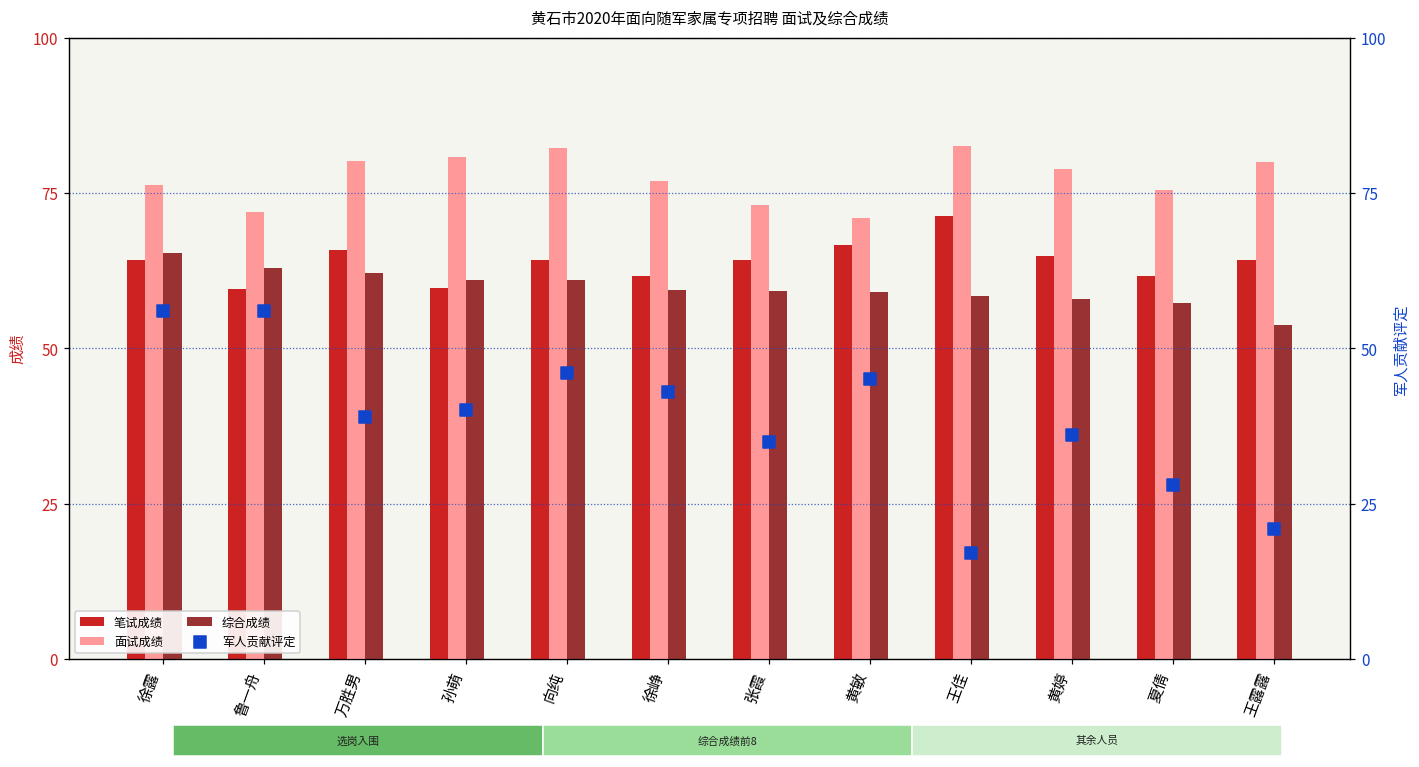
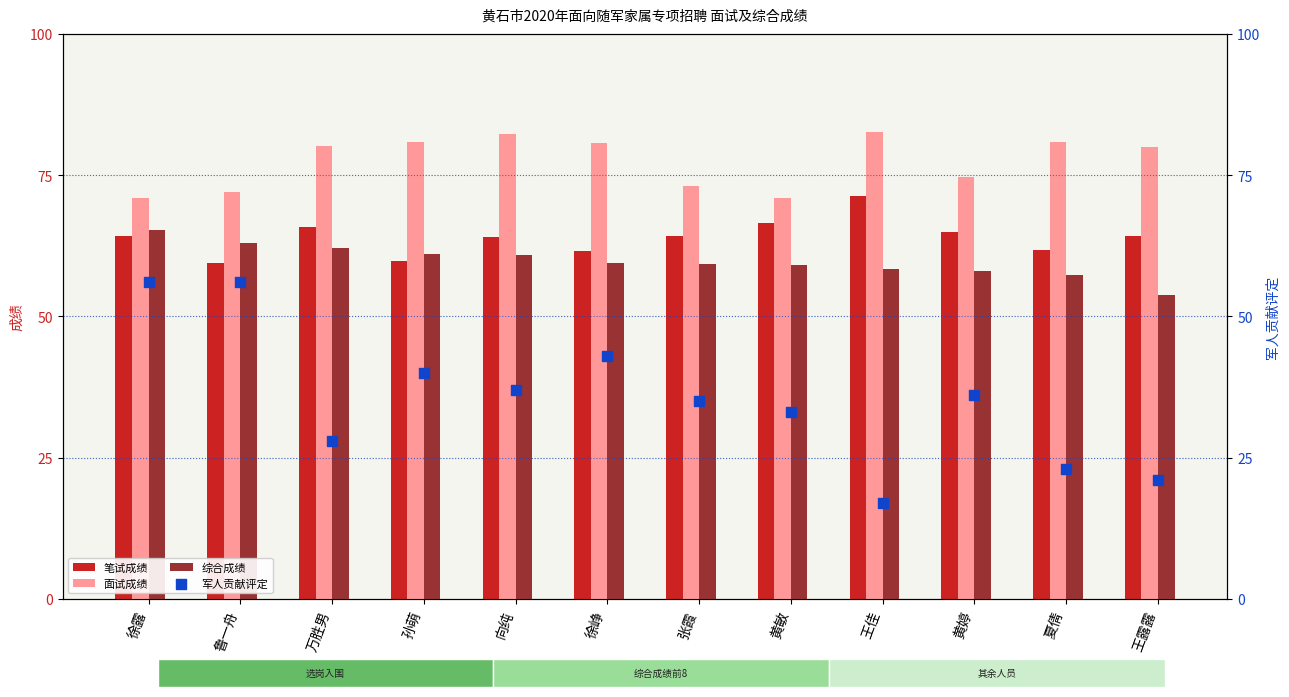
面试成绩, 徐露: 76 -> 71
面试成绩, 徐峥: 77 -> 81
面试成绩, 黄婷: 79 -> 75
面试成绩, 夏倩: 75 -> 81
军人贡献评定, 万胜男: 39 -> 28
军人贡献评定, 向纯: 46 -> 37
军人贡献评定, 黄敏: 45 -> 33
军人贡献评定, 夏倩: 28 -> 23
